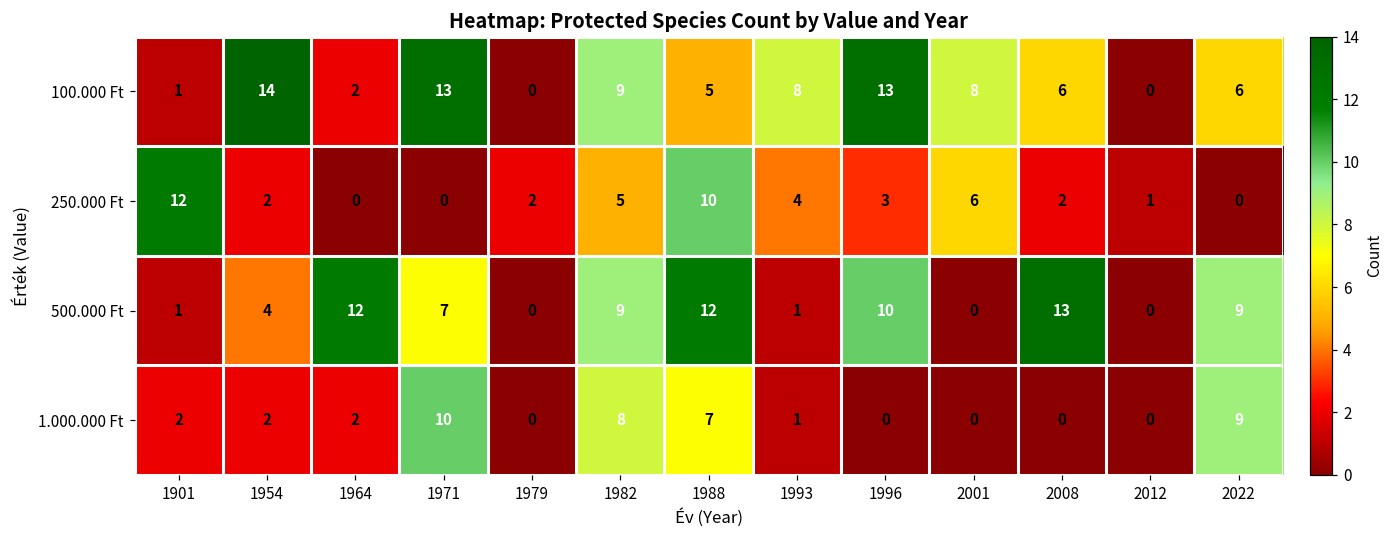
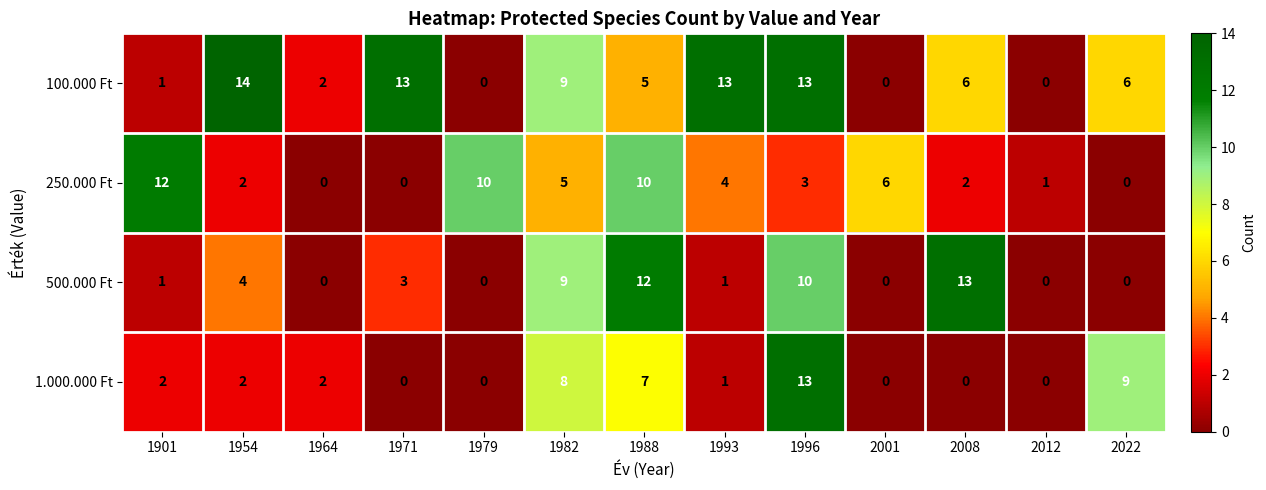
100.000 Ft, 1993: 8 -> 13
100.000 Ft, 2001: 8 -> 0
250.000 Ft, 1979: 2 -> 10
500.000 Ft, 1964: 12 -> 0
500.000 Ft, 1971: 7 -> 3
500.000 Ft, 2022: 9 -> 0
1.000.000 Ft, 1971: 10 -> 0
1.000.000 Ft, 1996: 0 -> 13
